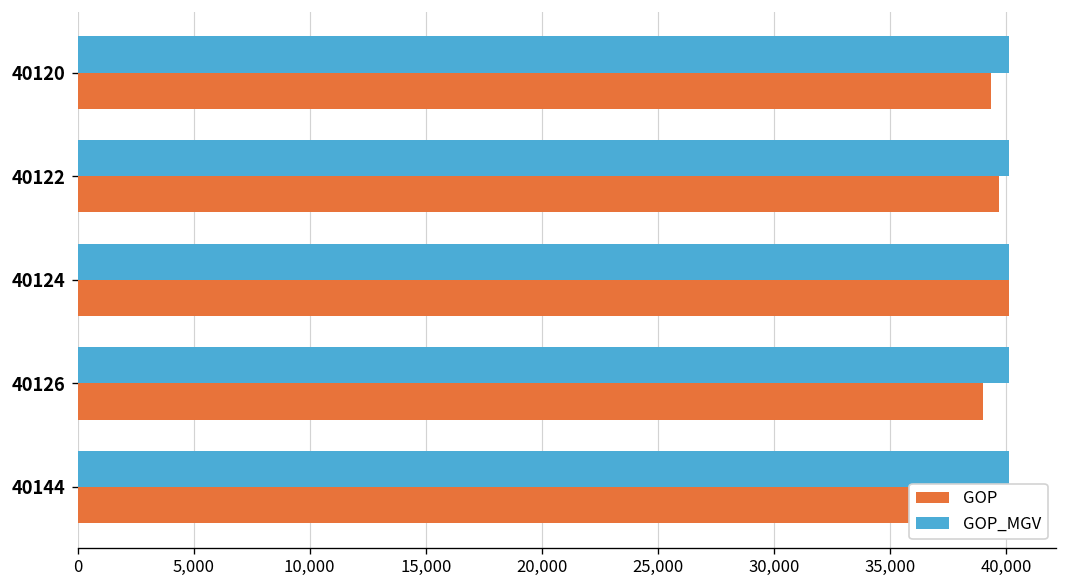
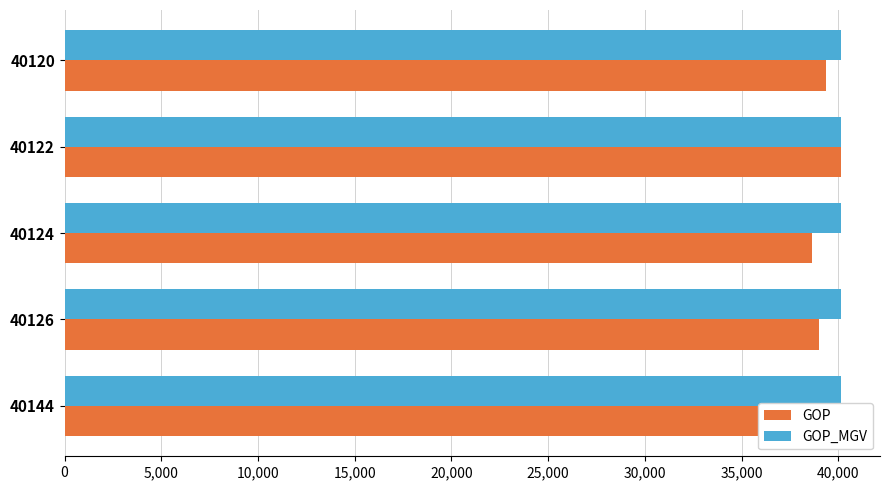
GOP, 40122: 39,700 -> 40,100
GOP, 40124: 40,100 -> 38,600
